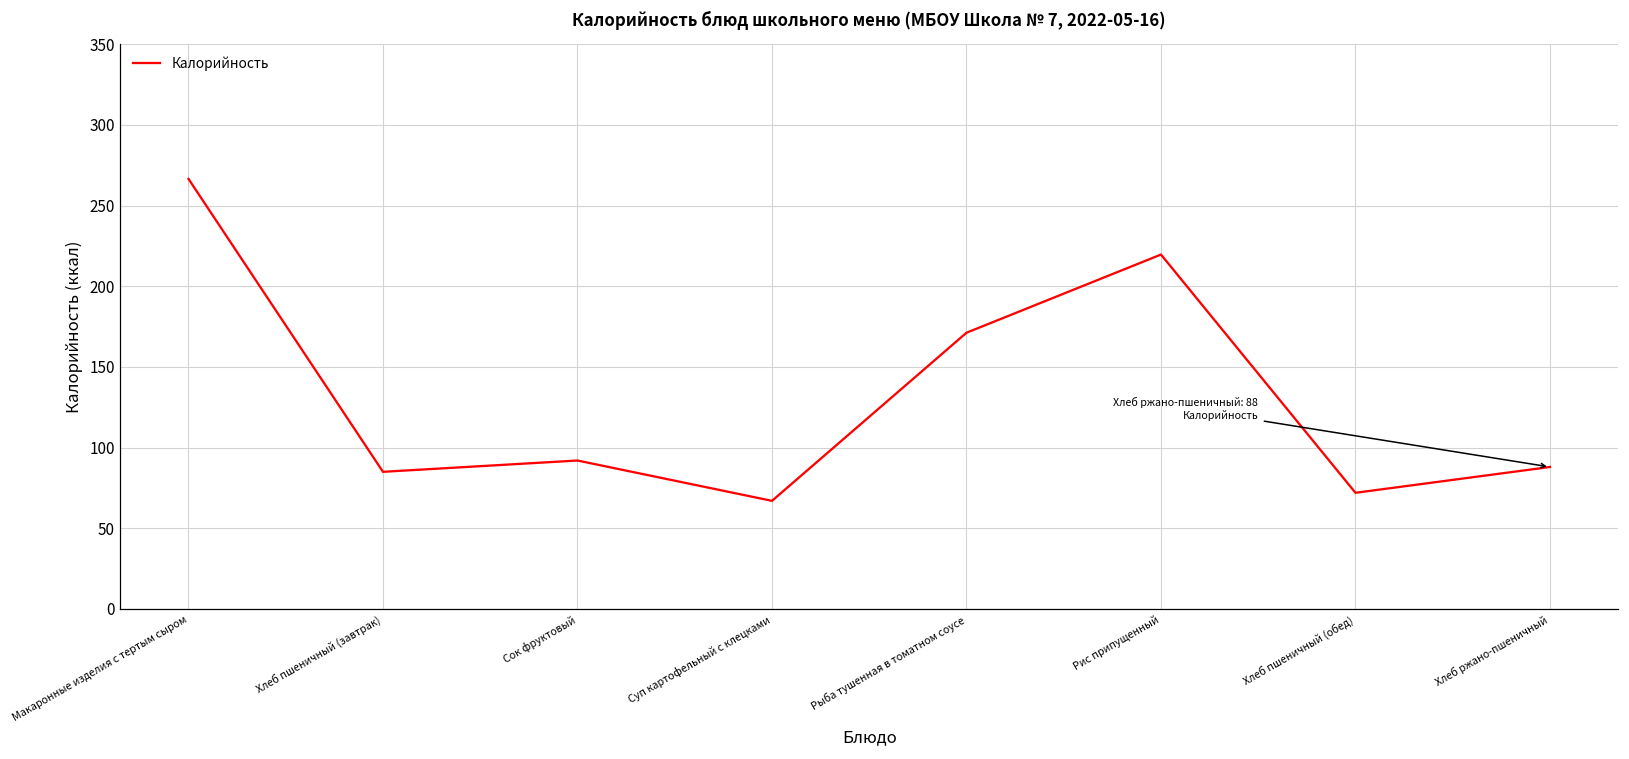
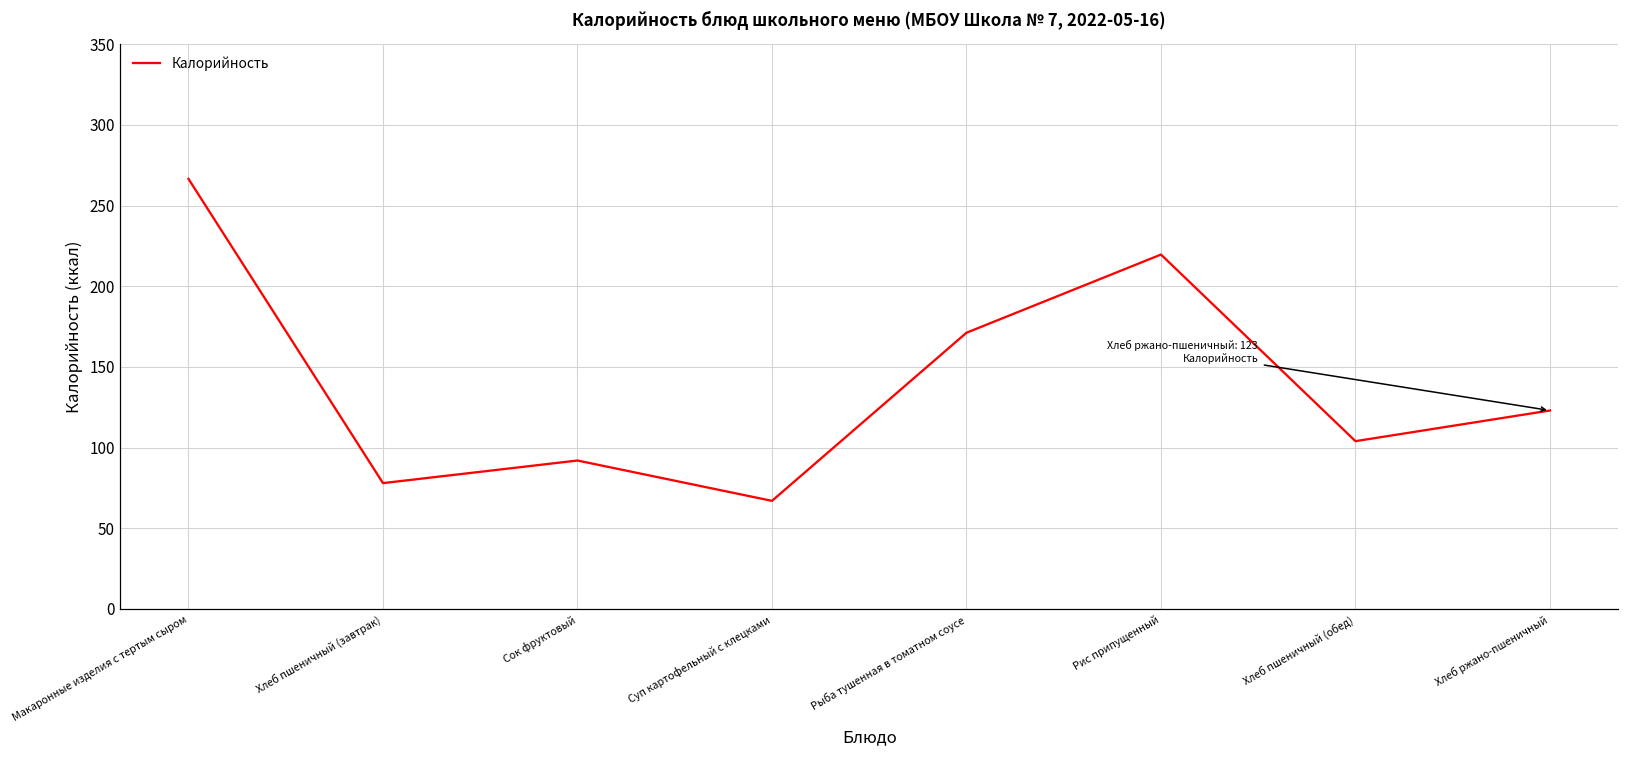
Хлеб пшеничный (завтрак): 85 -> 78
Хлеб пшеничный (обед): 72 -> 104
Хлеб ржано-пшеничный: 88 -> 123
